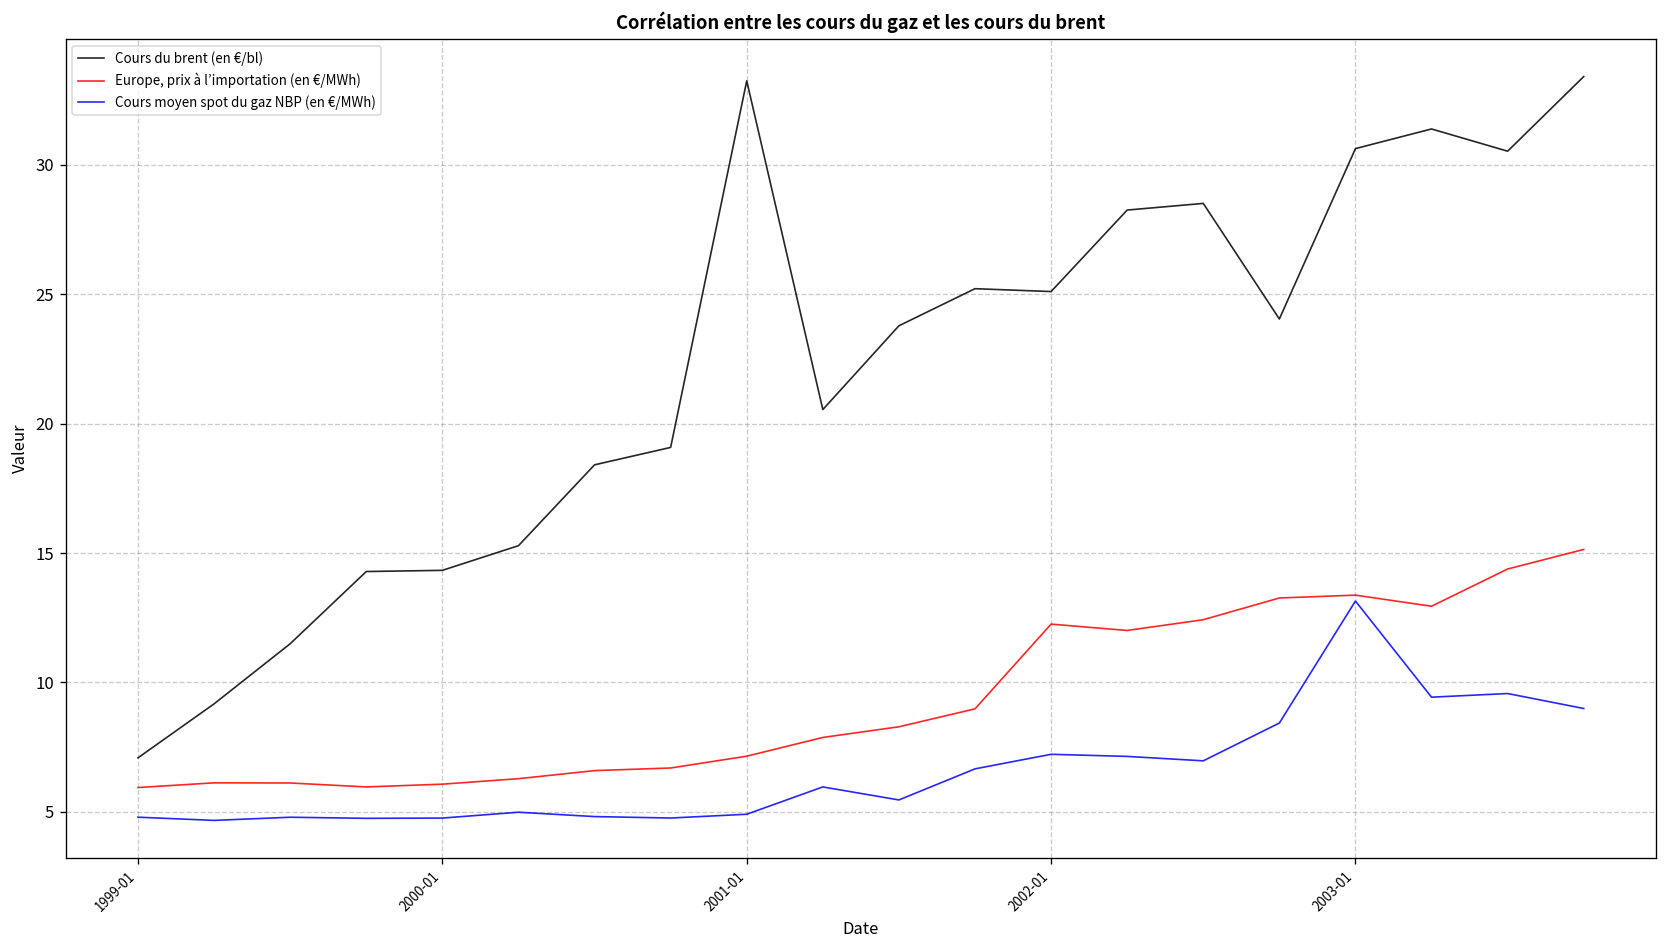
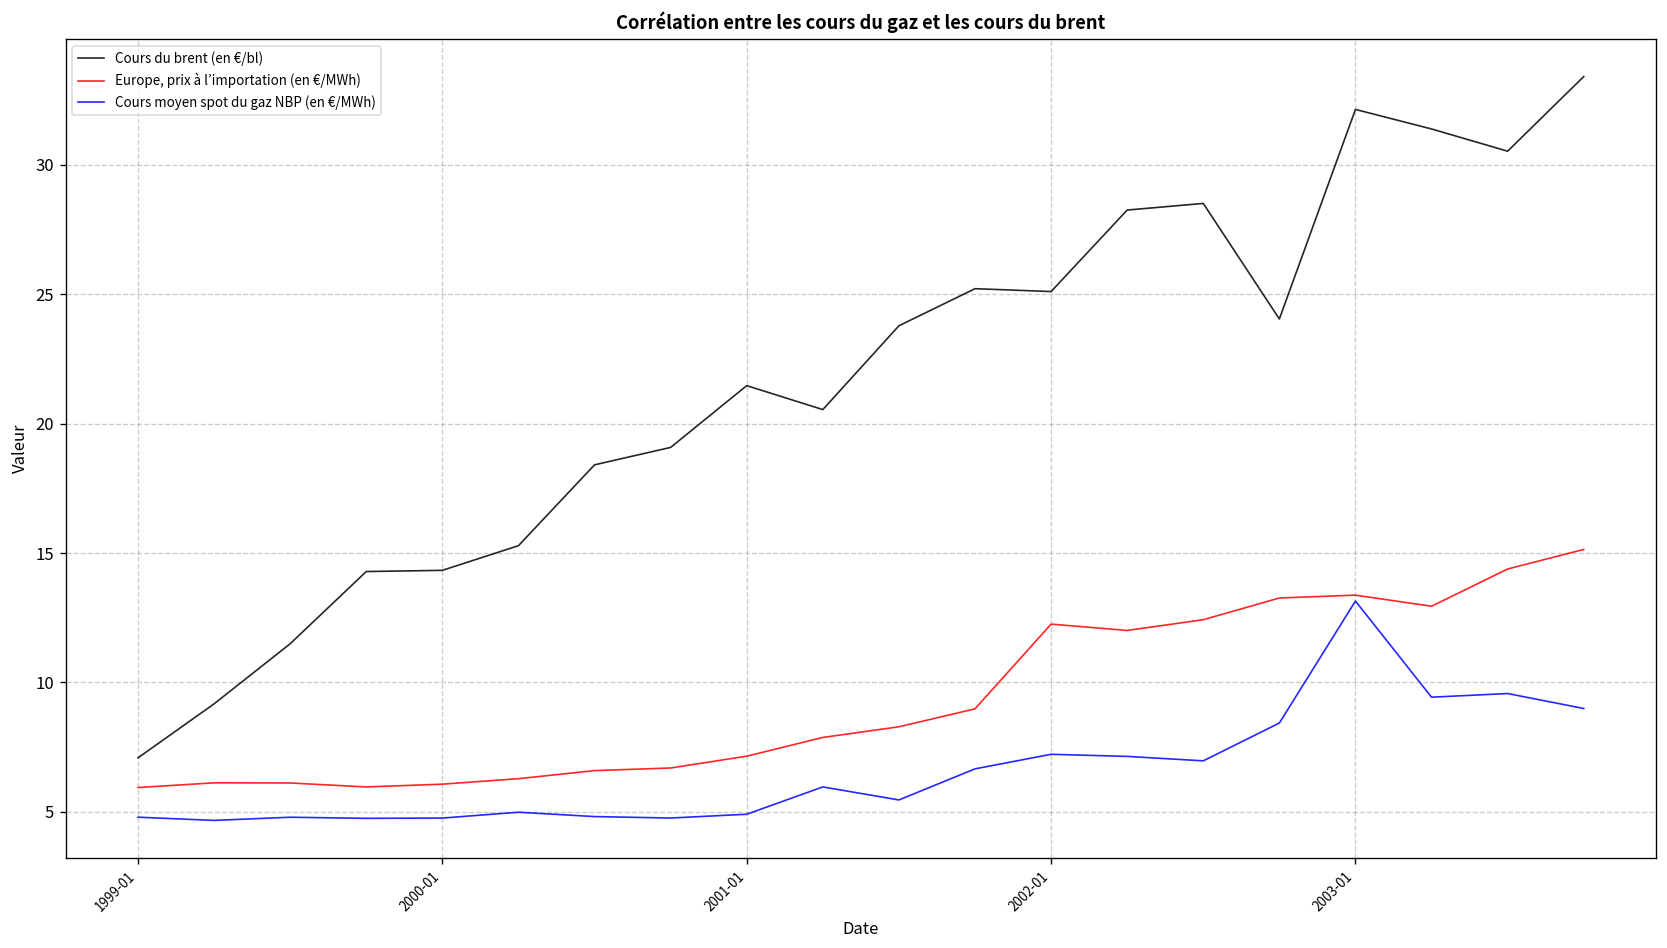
Cours du brent (en €/bl), 2001-01: 33.2 -> 21.5
Cours du brent (en €/bl), 2003-01: 30.6 -> 32.1
